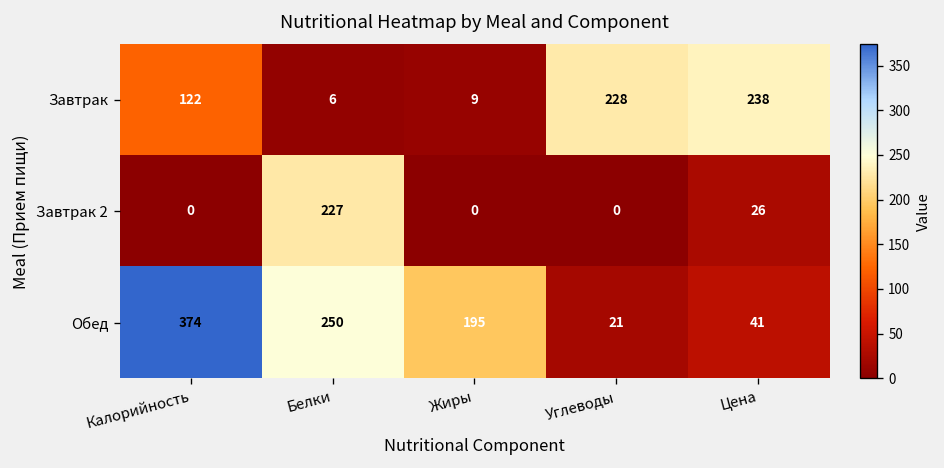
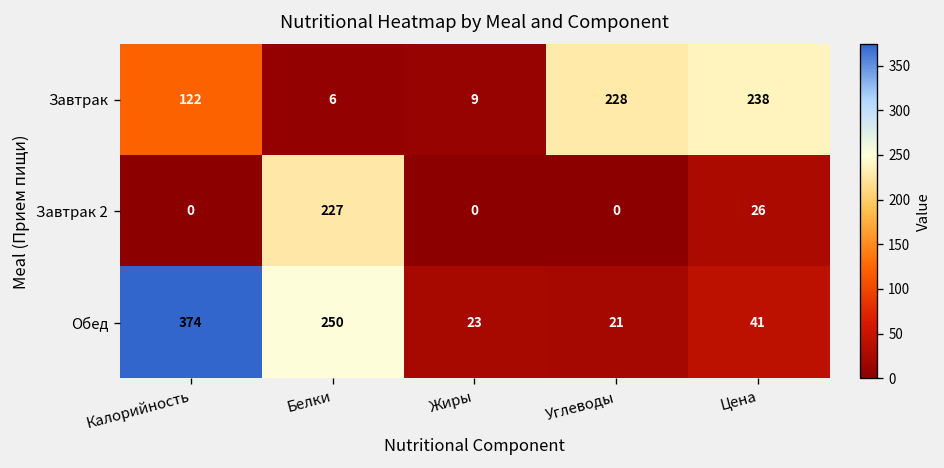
Обед, Жиры: 195 -> 23
